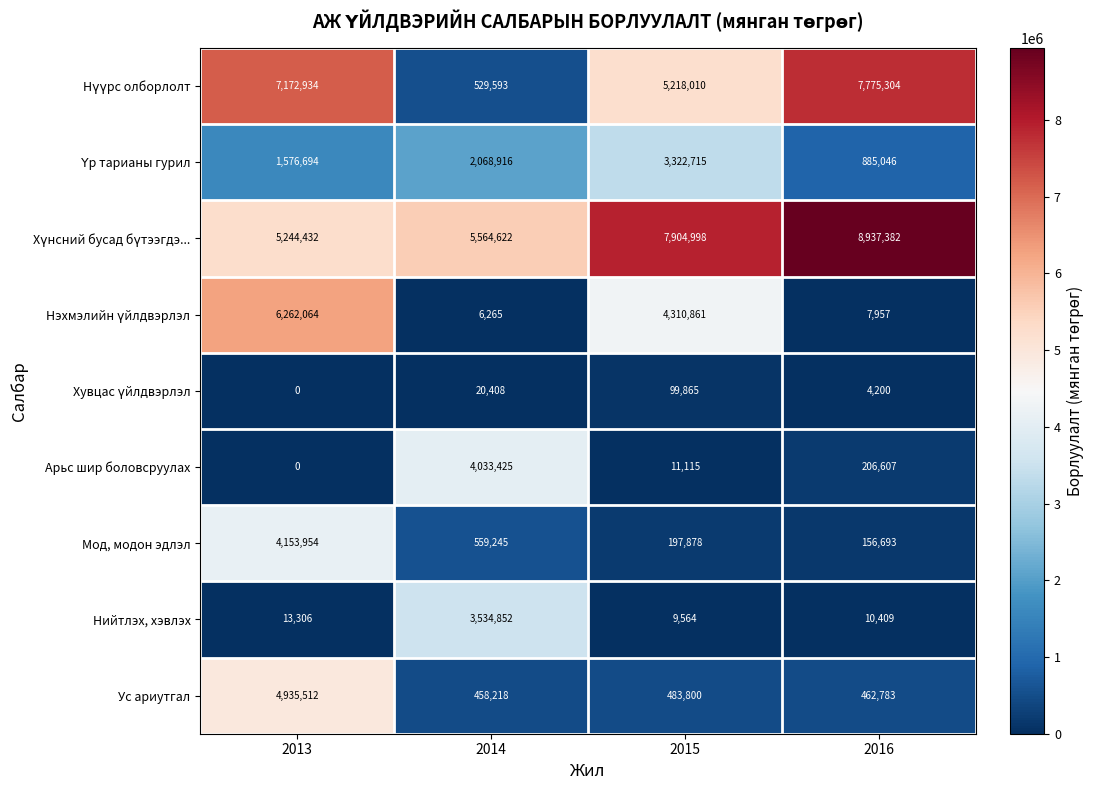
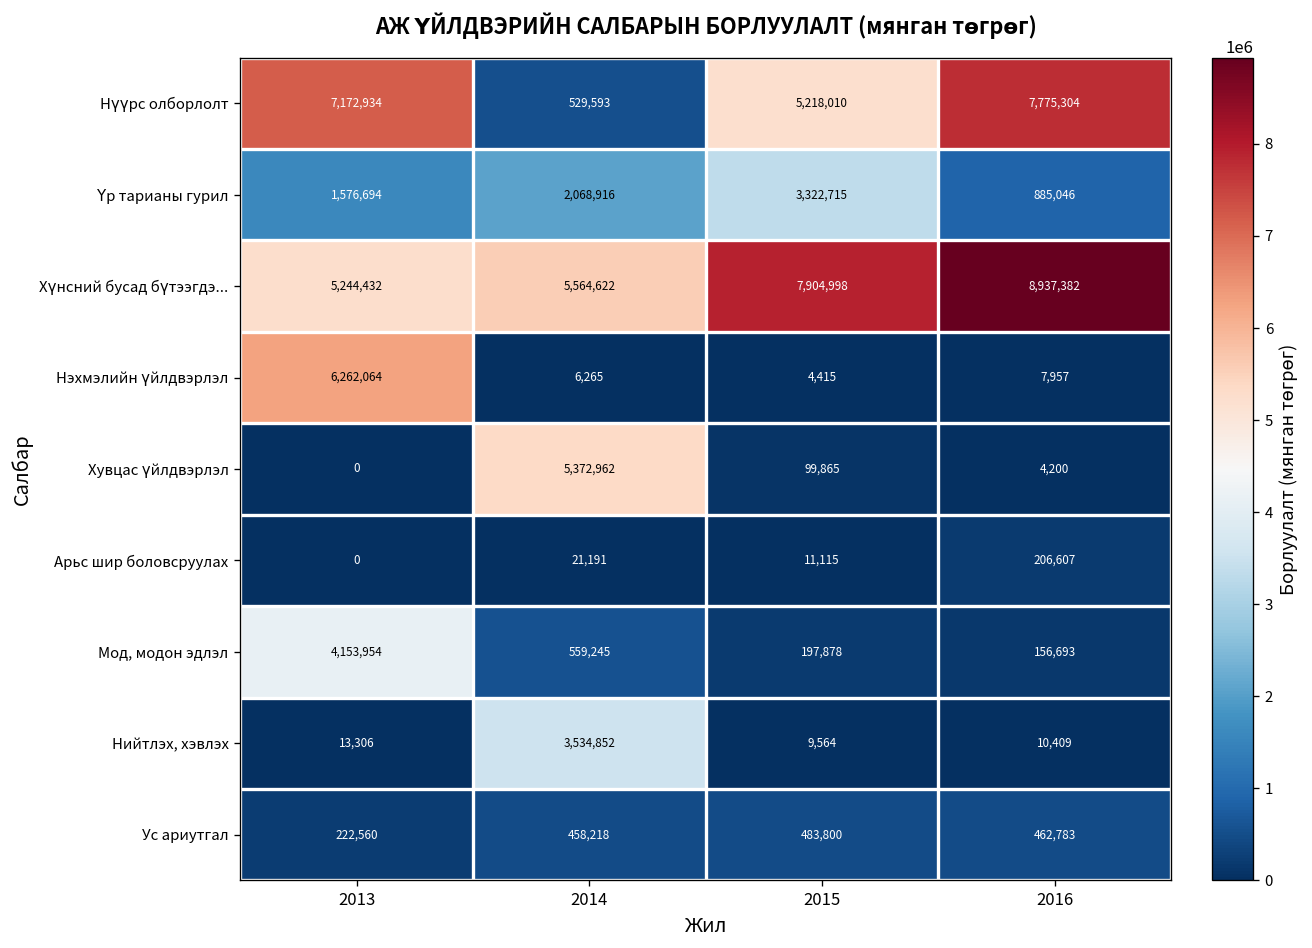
Нэхмэлийн үйлдвэрлэл, 2015: 4,310,861 -> 4,415
Хувцас үйлдвэрлэл, 2014: 20,408 -> 5,372,962
Арьс шир боловсруулах, 2014: 4,033,425 -> 21,191
Ус ариутгал, 2013: 4,935,512 -> 222,560
